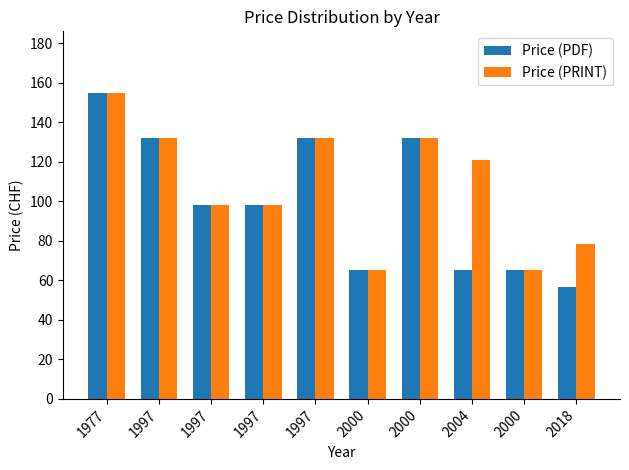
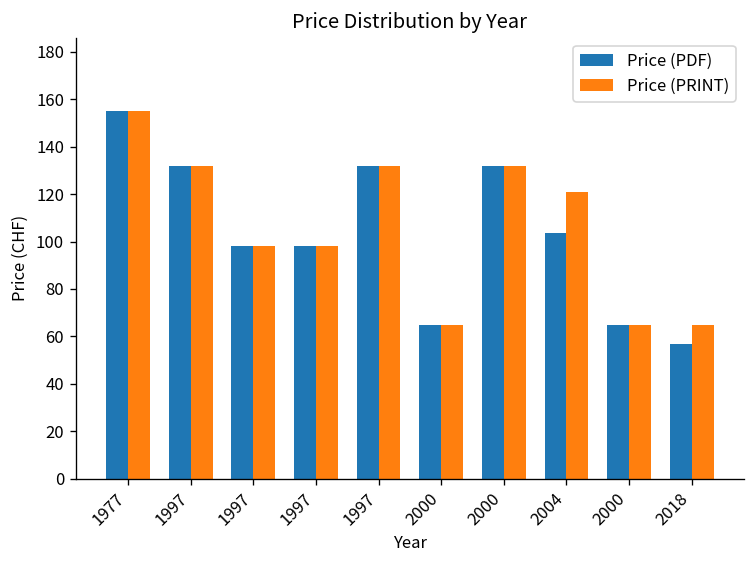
Price (PDF), 2004: 65 -> 103
Price (PRINT), 2018: 78 -> 65
